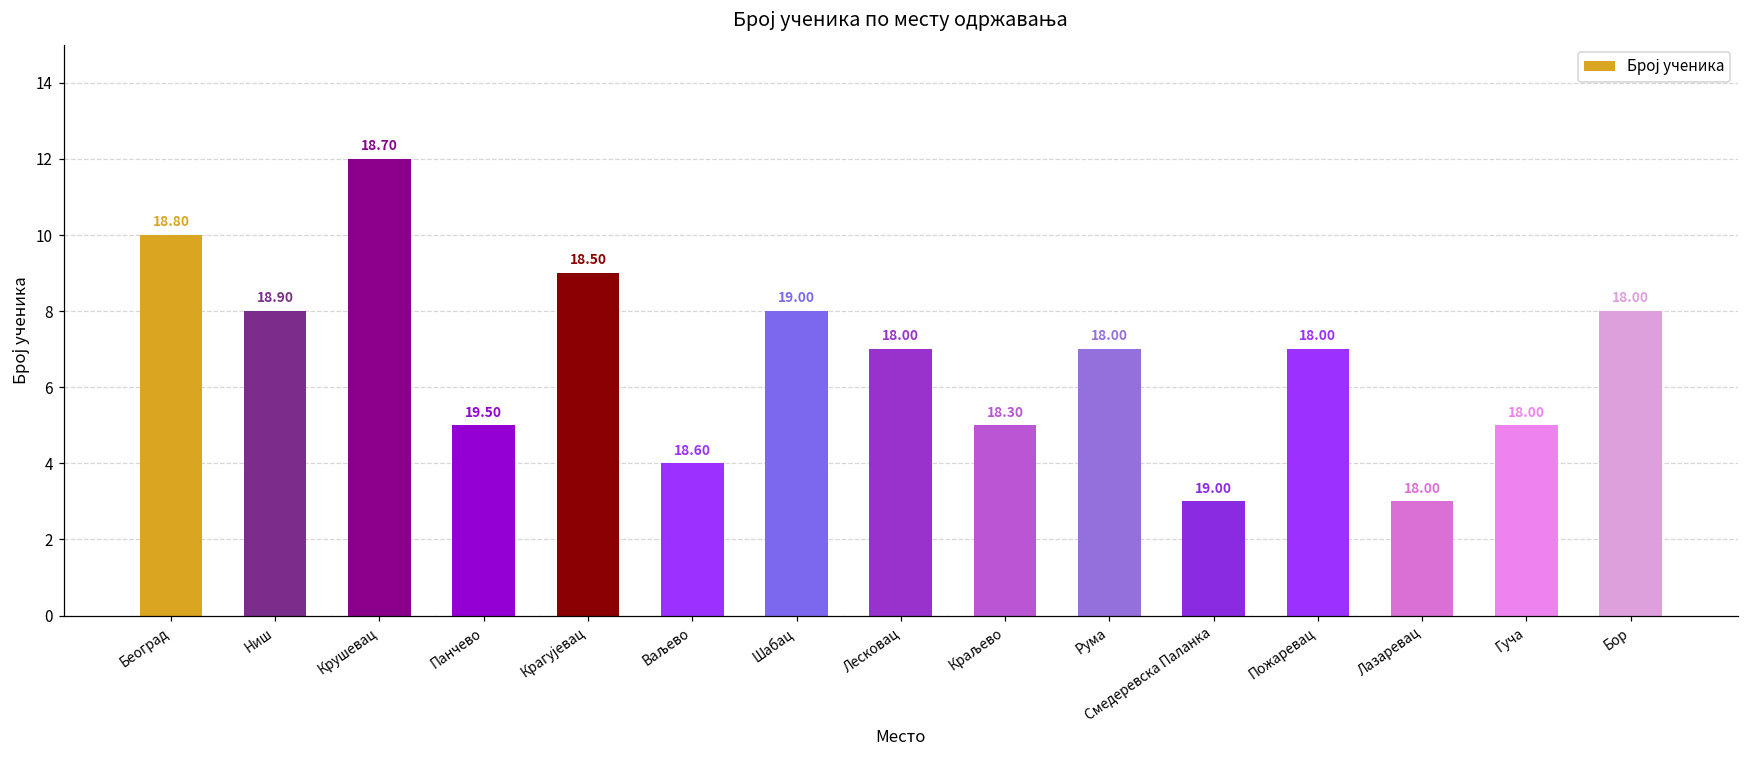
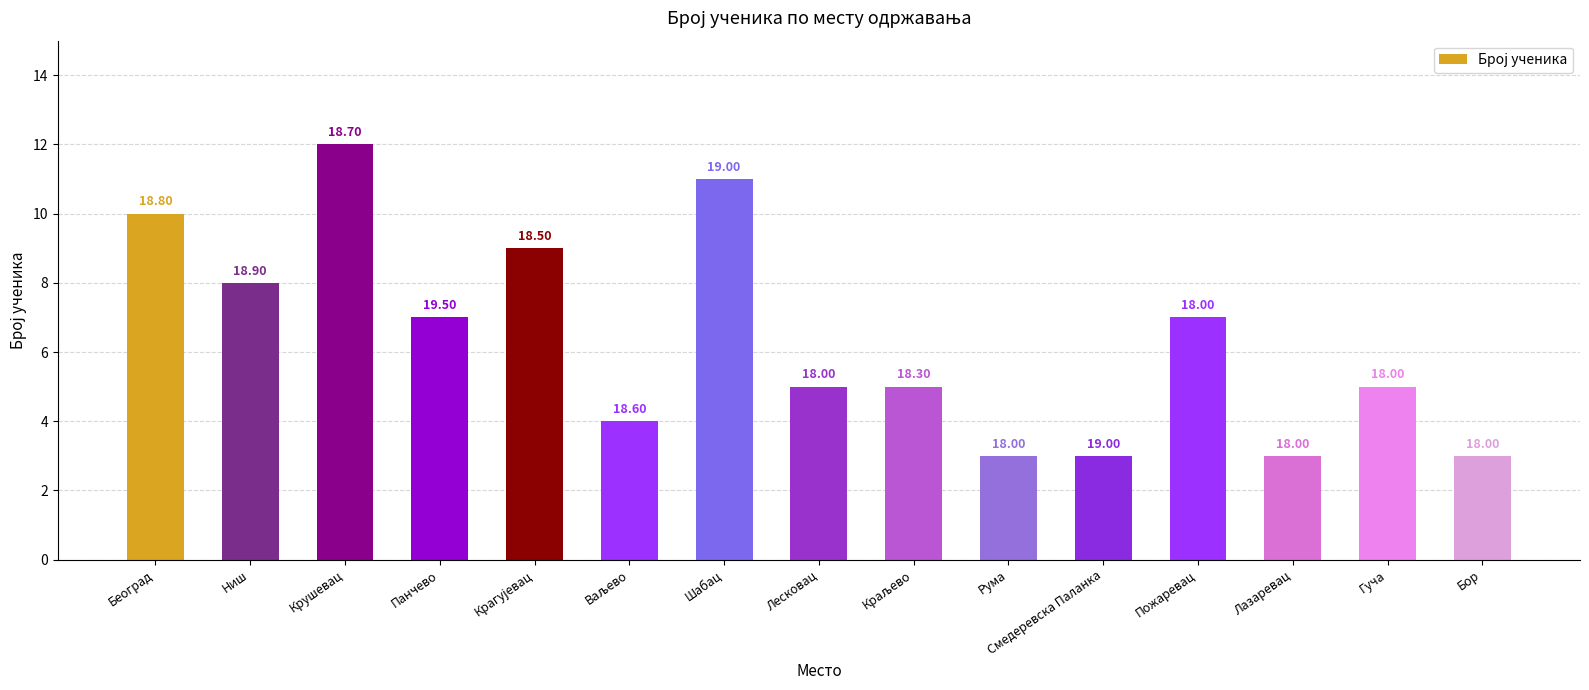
Панчево: 5 -> 7
Шабац: 8 -> 11
Лесковац: 7 -> 5
Рума: 7 -> 3
Бор: 8 -> 3
